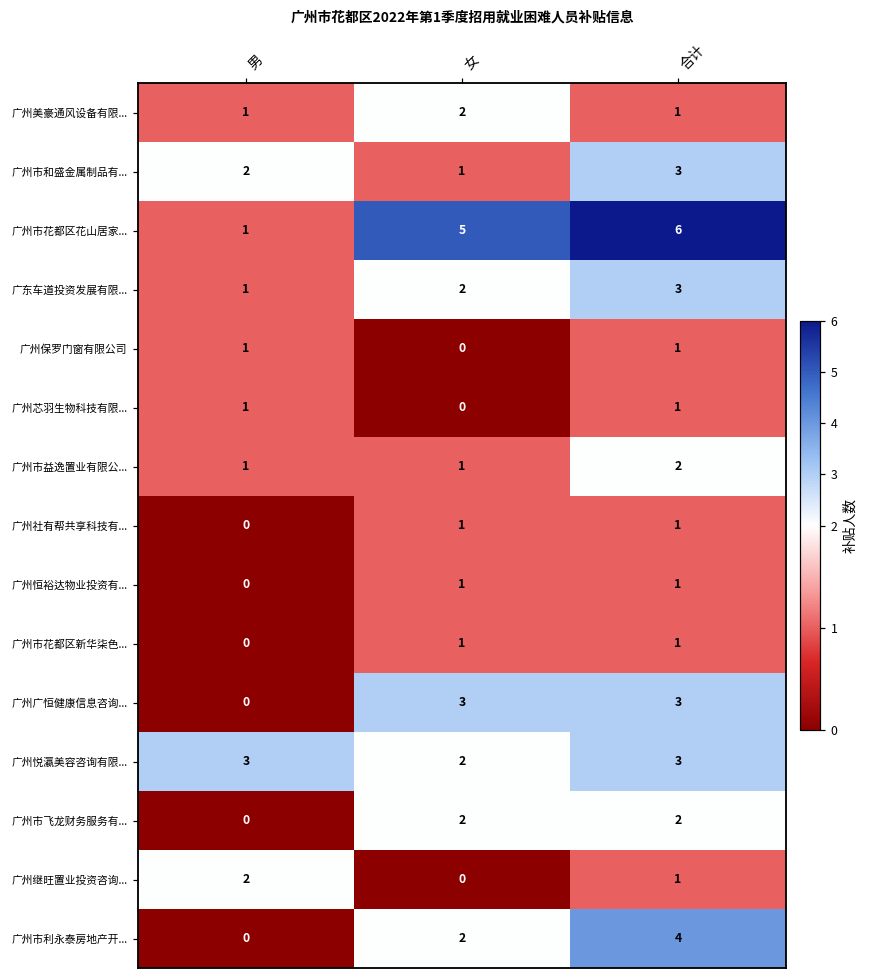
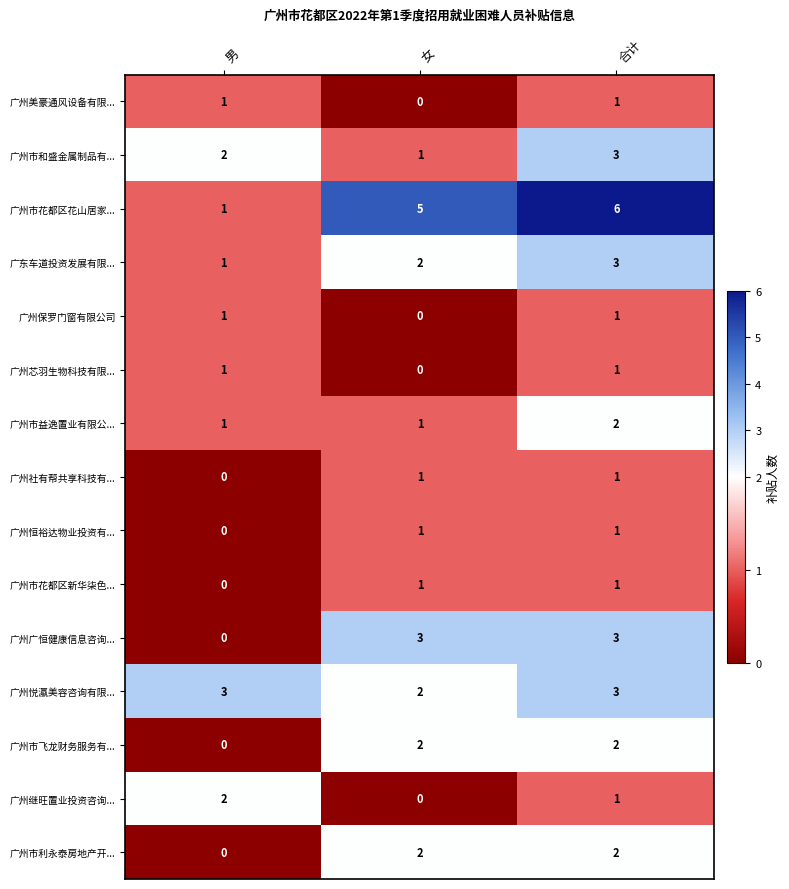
广州美豪通风设备有限..., 女: 2 -> 0
广州市利永泰房地产开..., 合计: 4 -> 2
